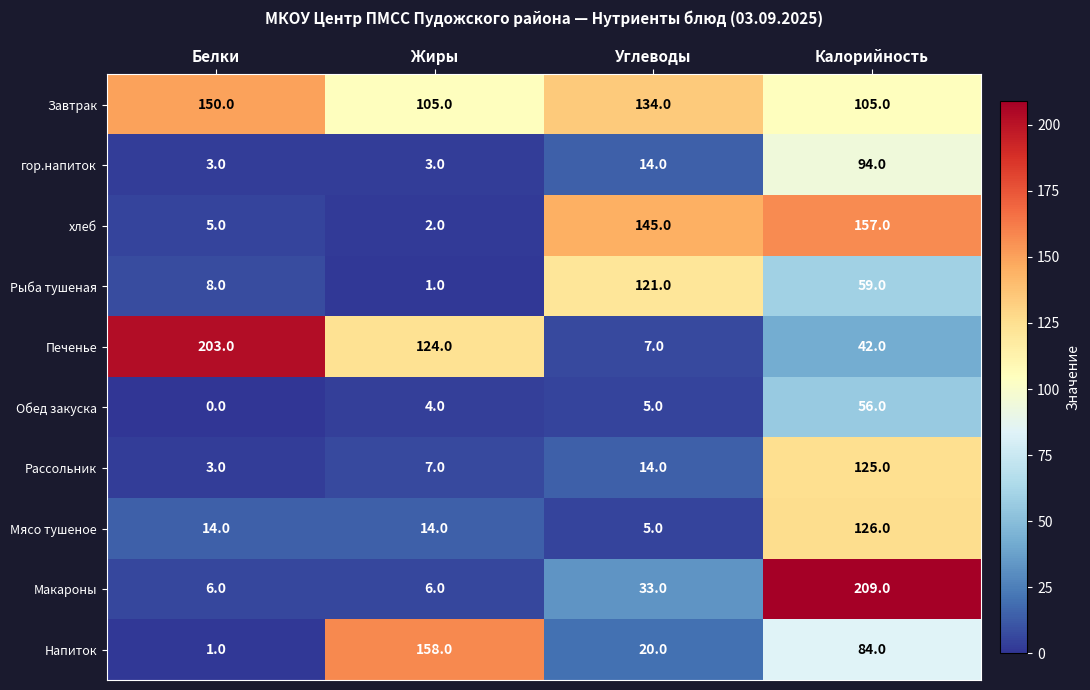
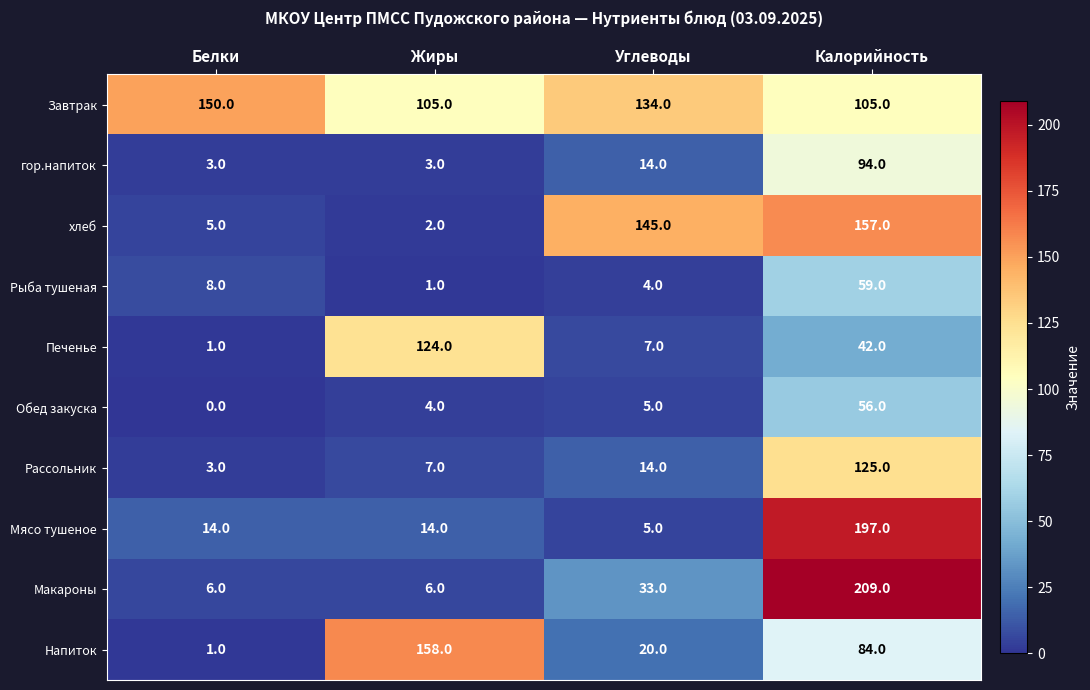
Рыба тушеная, Углеводы: 121.0 -> 4.0
Печенье, Белки: 203.0 -> 1.0
Мясо тушеное, Калорийность: 126.0 -> 197.0
